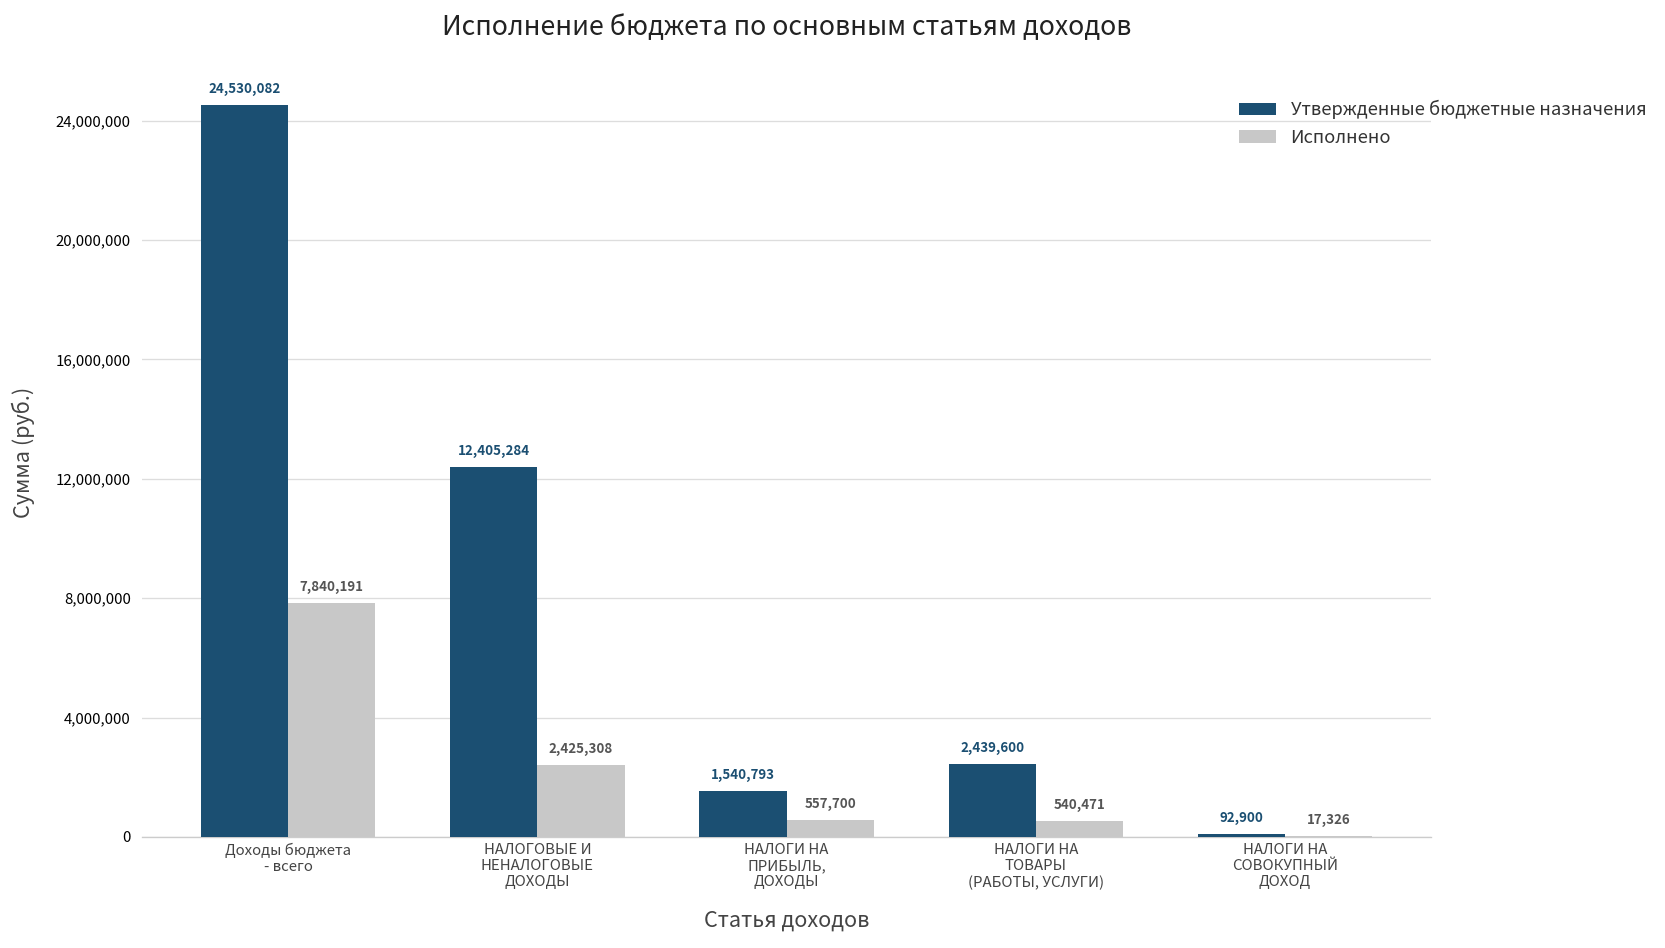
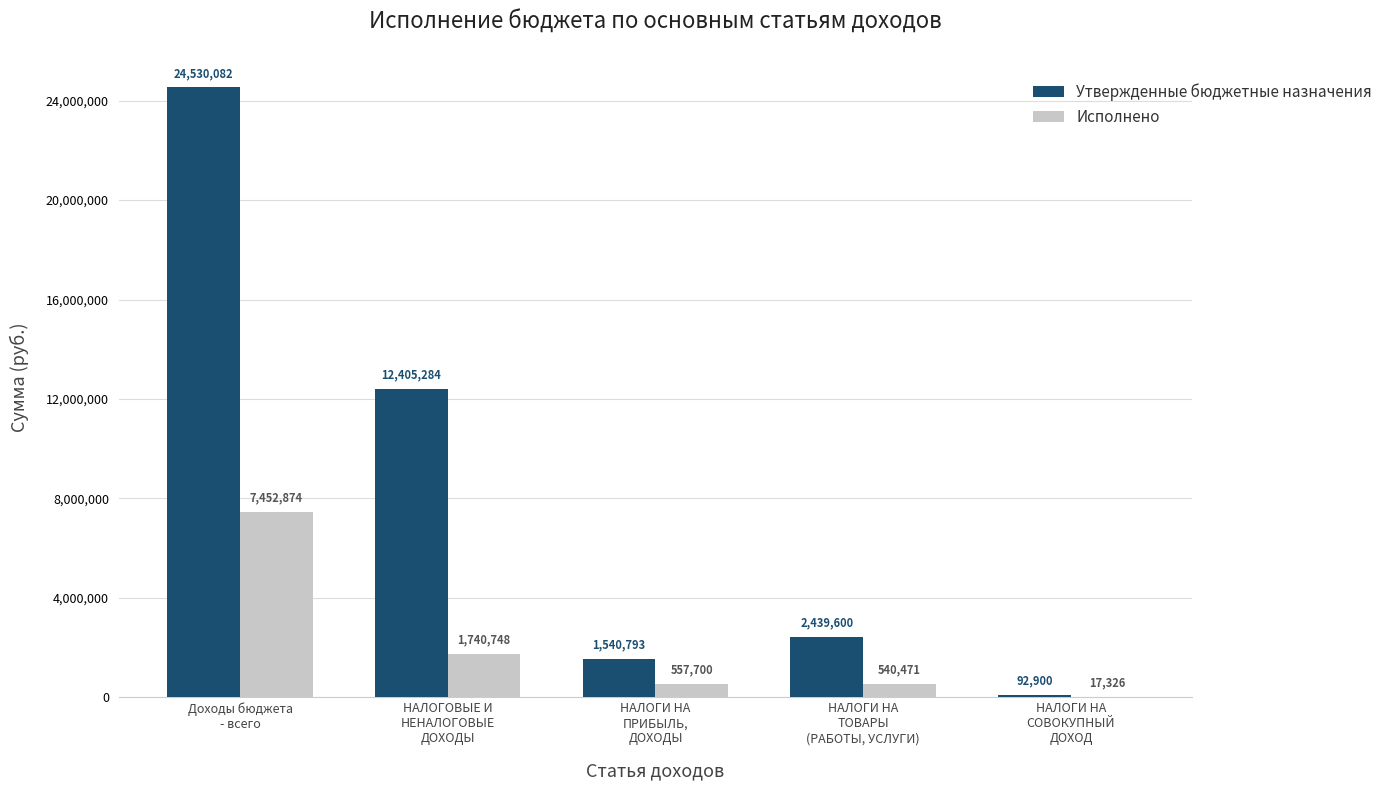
Исполнено, Доходы бюджета - всего: 7,840,191 -> 7,452,874
Исполнено, НАЛОГОВЫЕ И НЕНАЛОГОВЫЕ ДОХОДЫ: 2,425,308 -> 1,740,748
